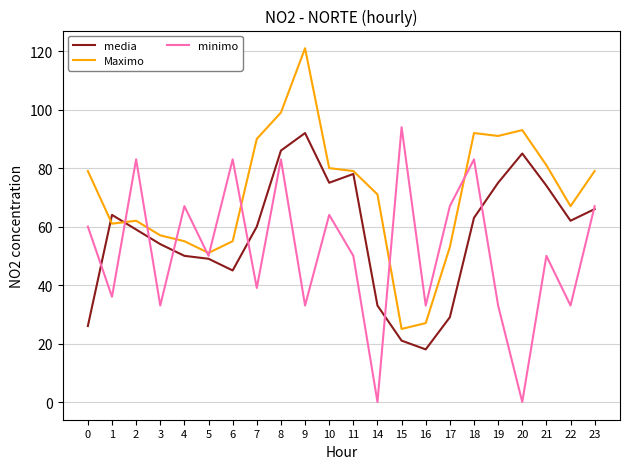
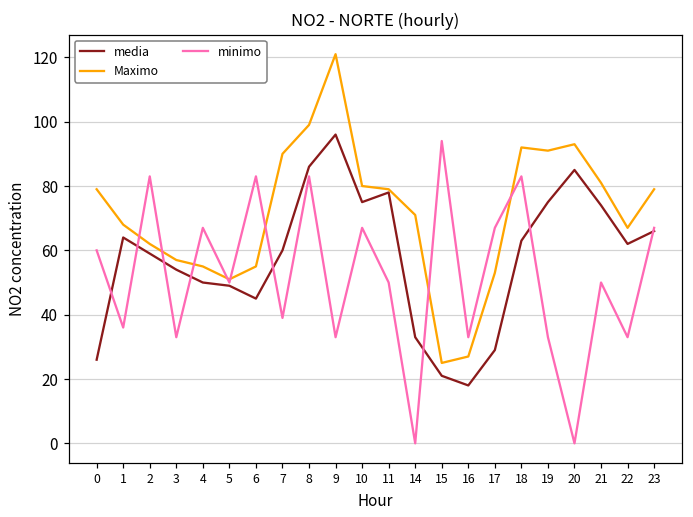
Maximo, 1: 61 -> 68
media, 9: 92 -> 96
minimo, 10: 64 -> 67
